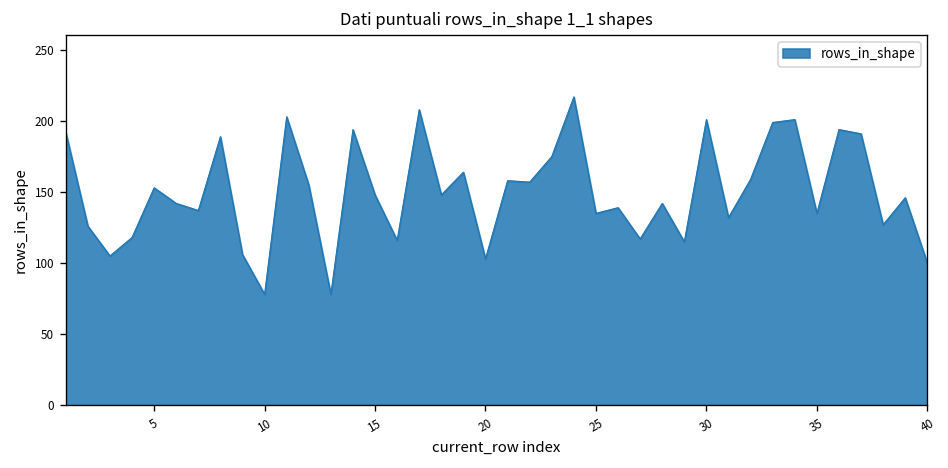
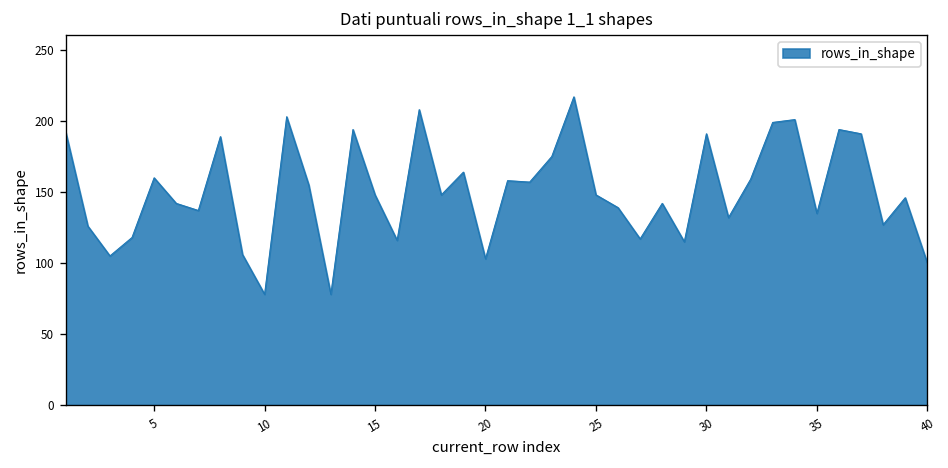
5: 153 -> 160
25: 135 -> 148
30: 201 -> 191
